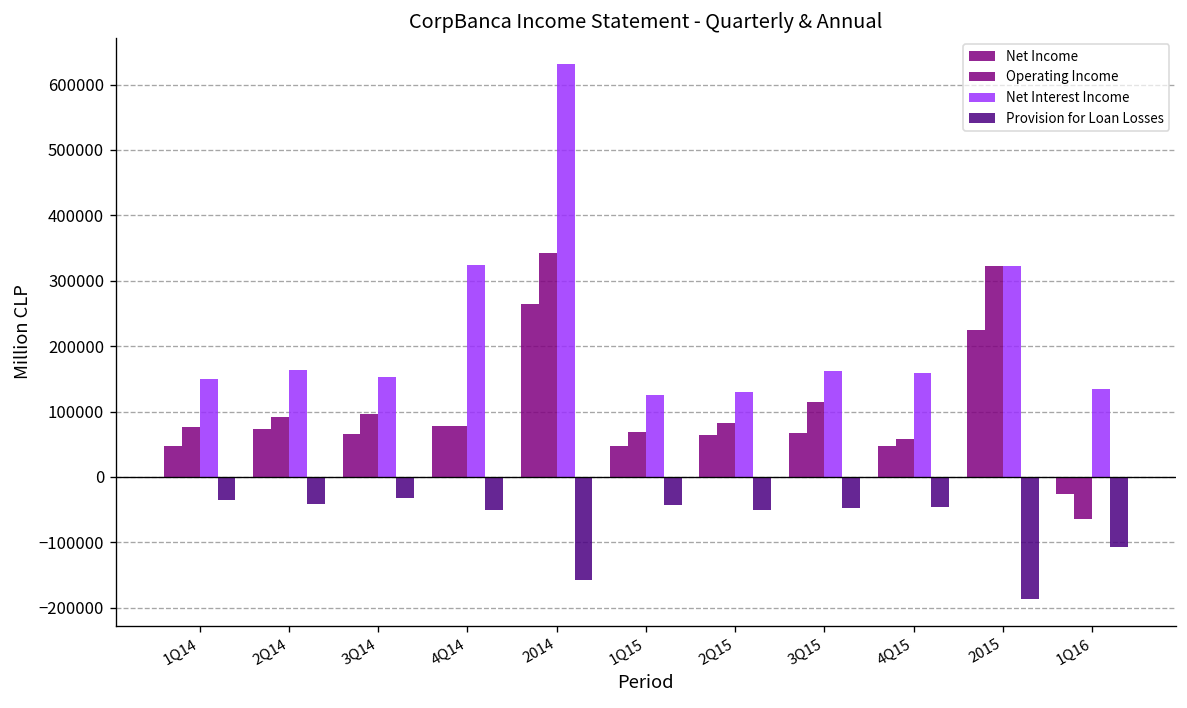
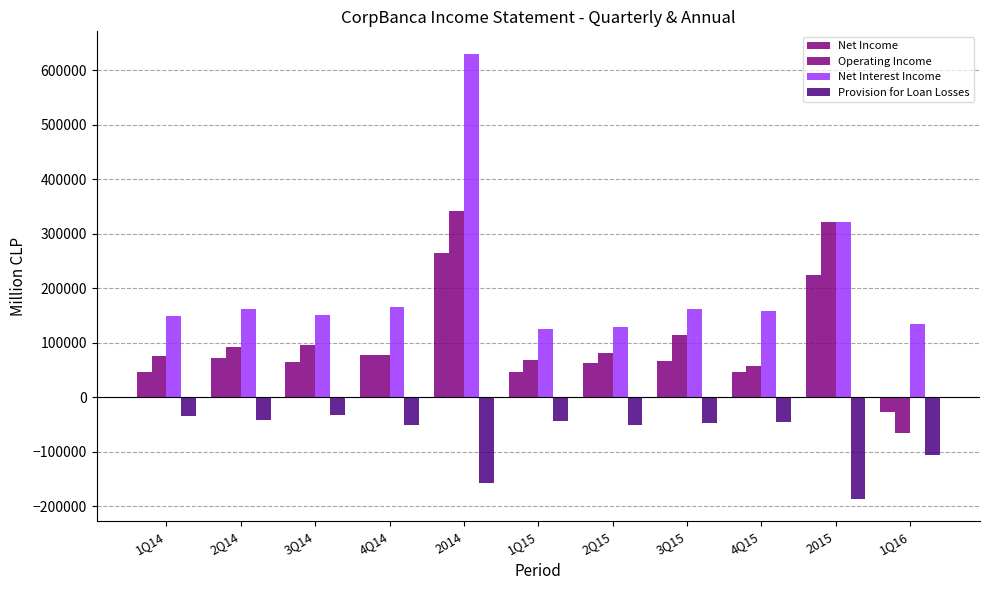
Net Interest Income, 4Q14: 320000 -> 170000
